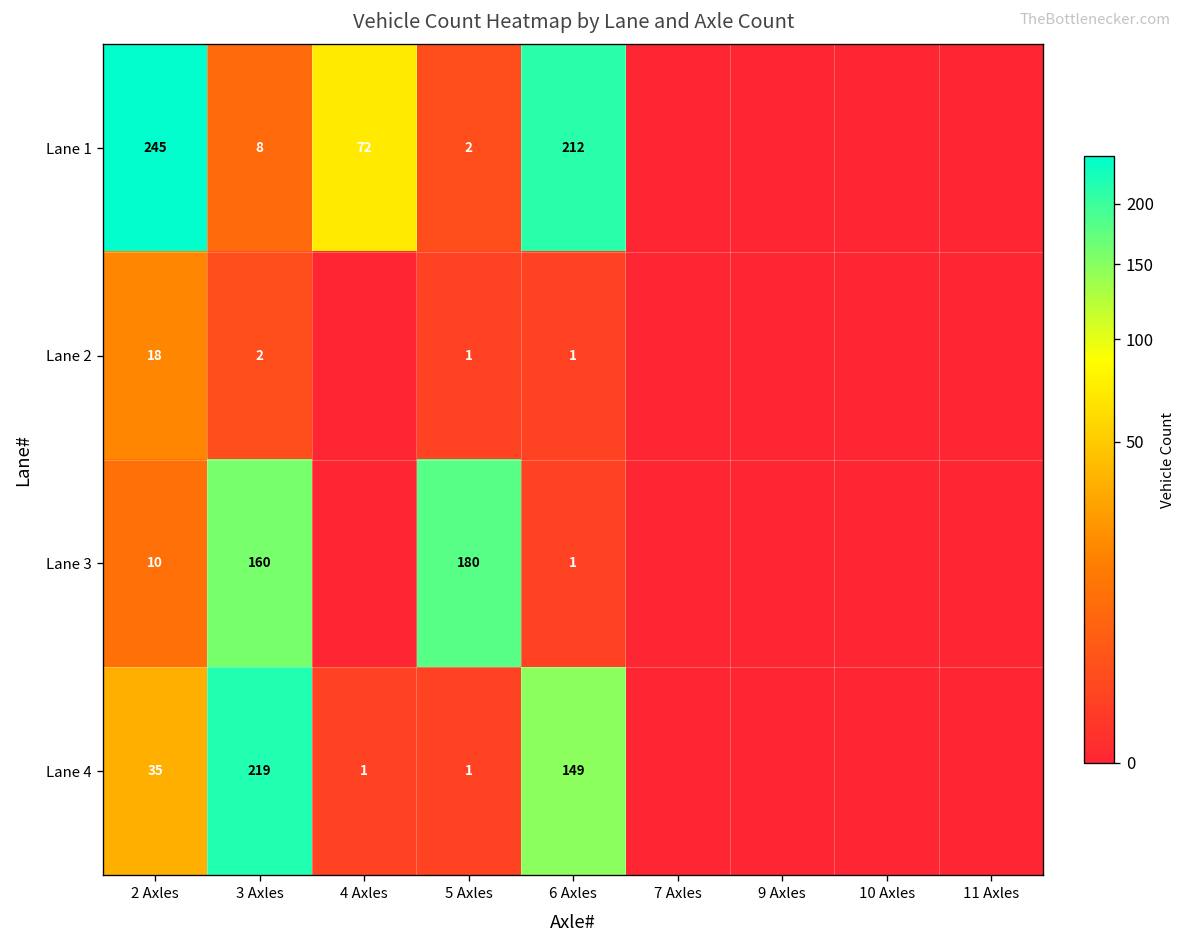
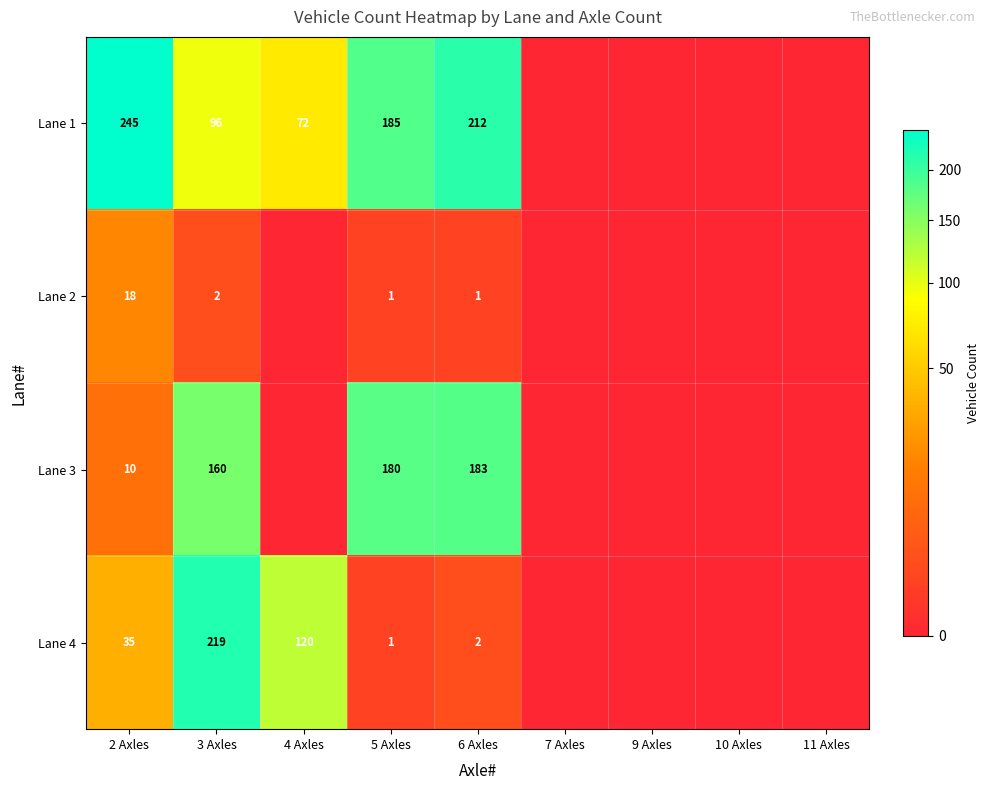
Lane 1, 3 Axles: 8 -> 96
Lane 1, 5 Axles: 2 -> 185
Lane 3, 6 Axles: 1 -> 183
Lane 4, 4 Axles: 1 -> 120
Lane 4, 6 Axles: 149 -> 2
